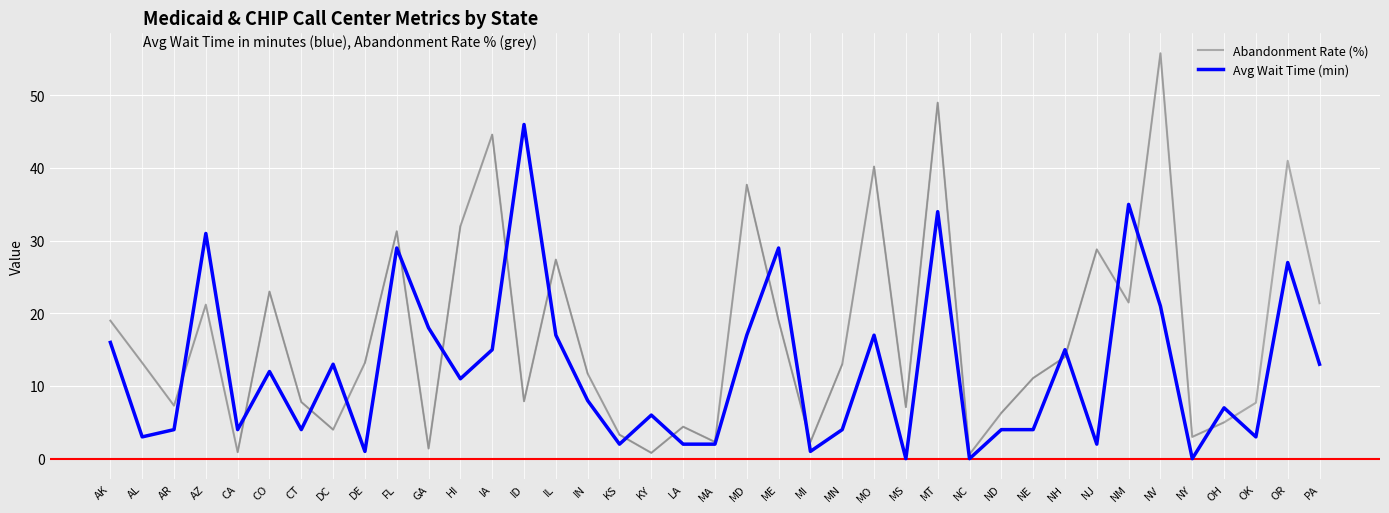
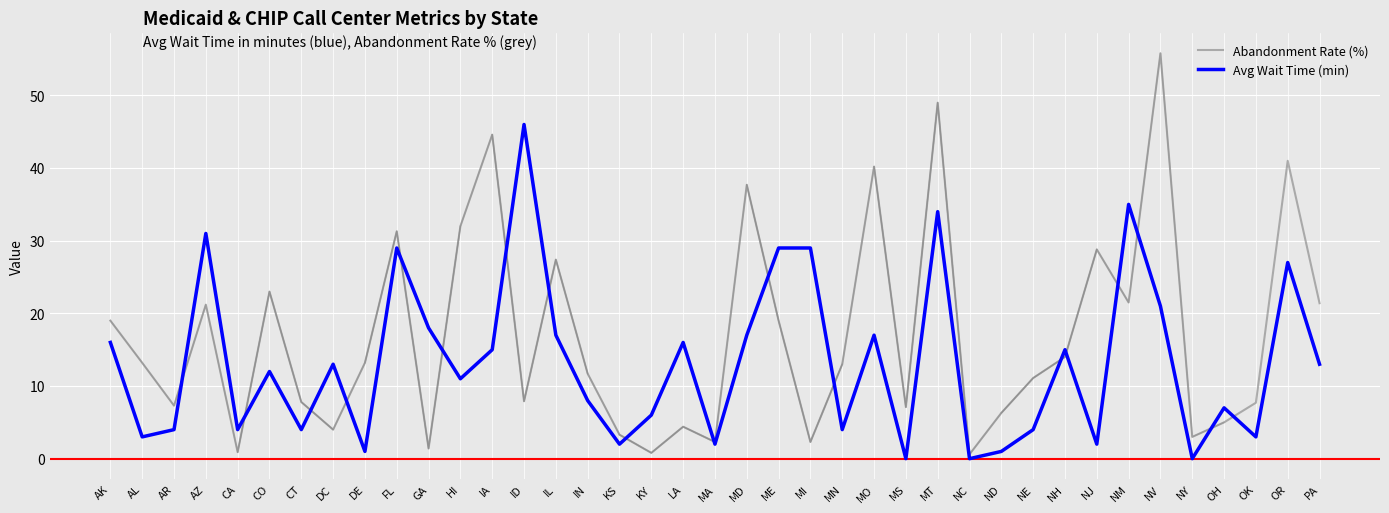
Avg Wait Time (min), LA: 2 -> 16
Avg Wait Time (min), MI: 1 -> 29
Avg Wait Time (min), ND: 4 -> 1
